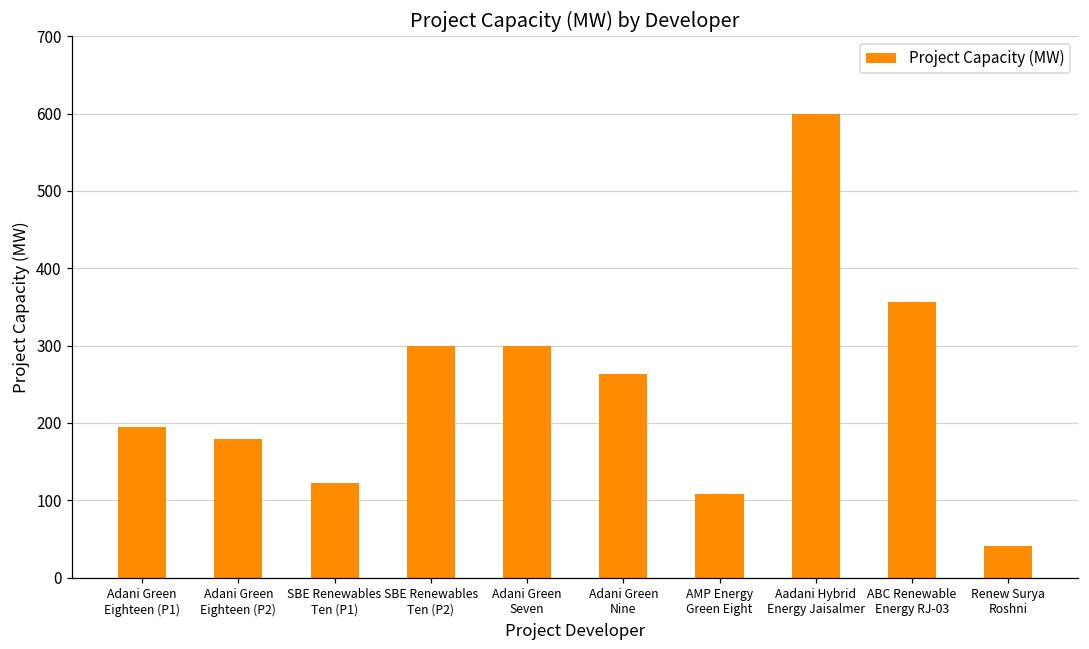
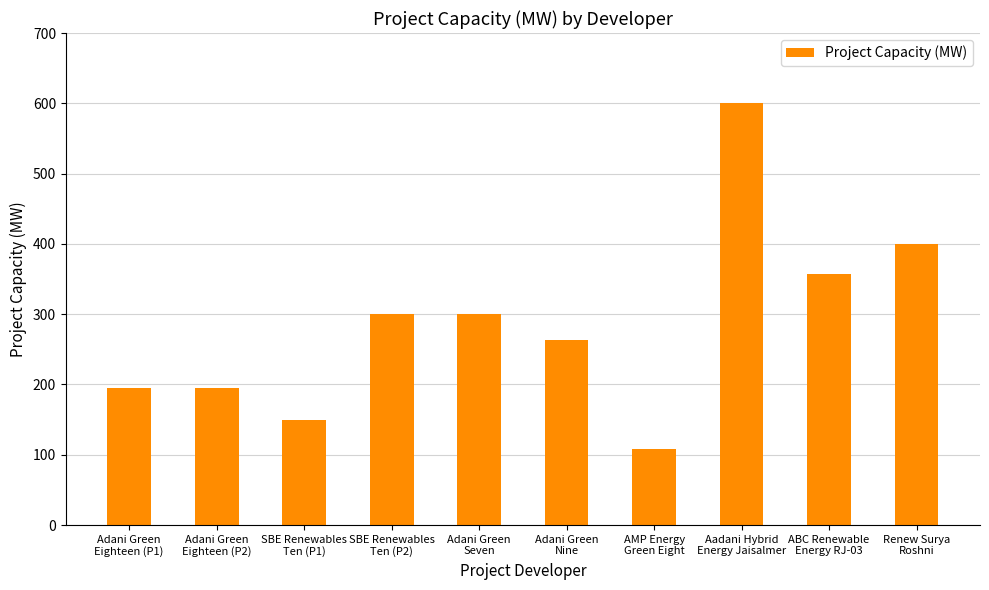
Adani Green Eighteen (P2): 180 -> 200
SBE Renewables Ten (P1): 120 -> 150
Renew Surya Roshni: 40 -> 400
